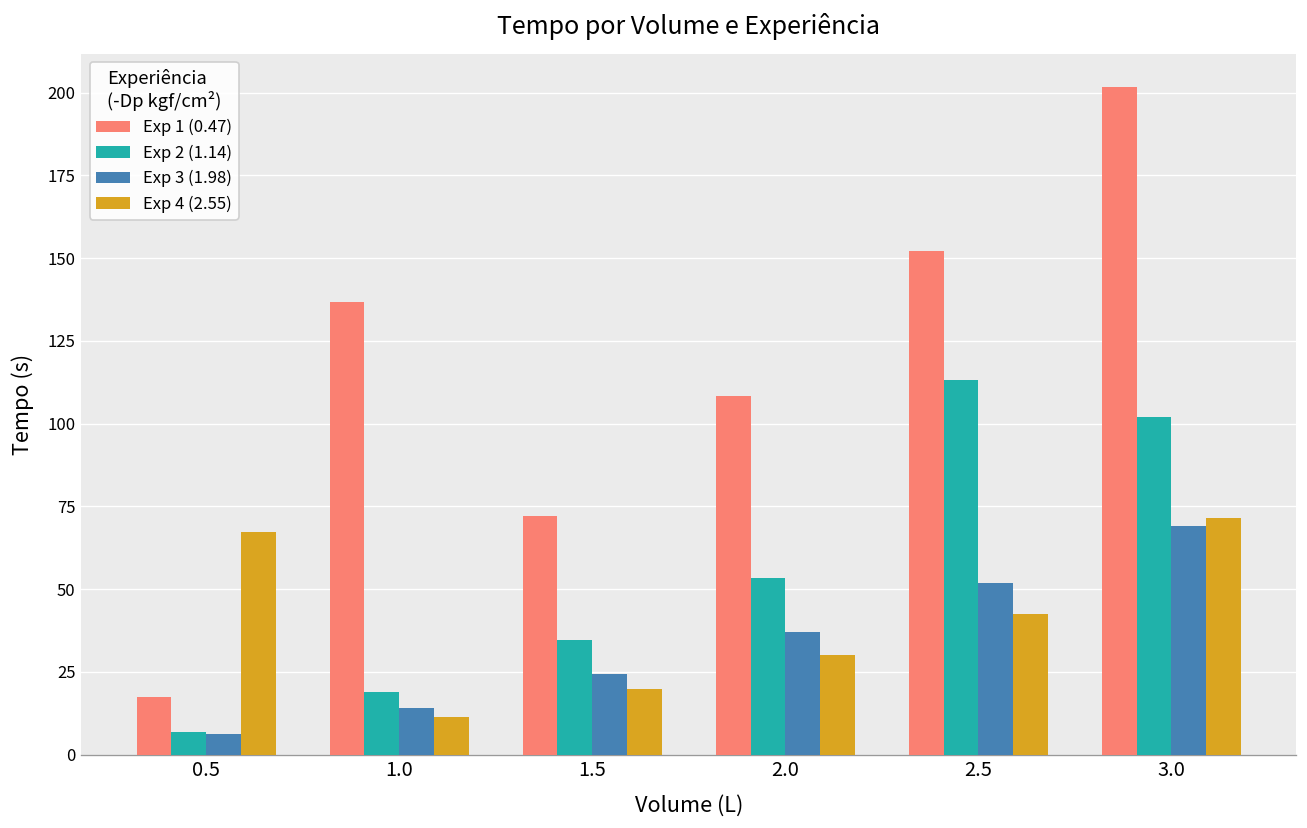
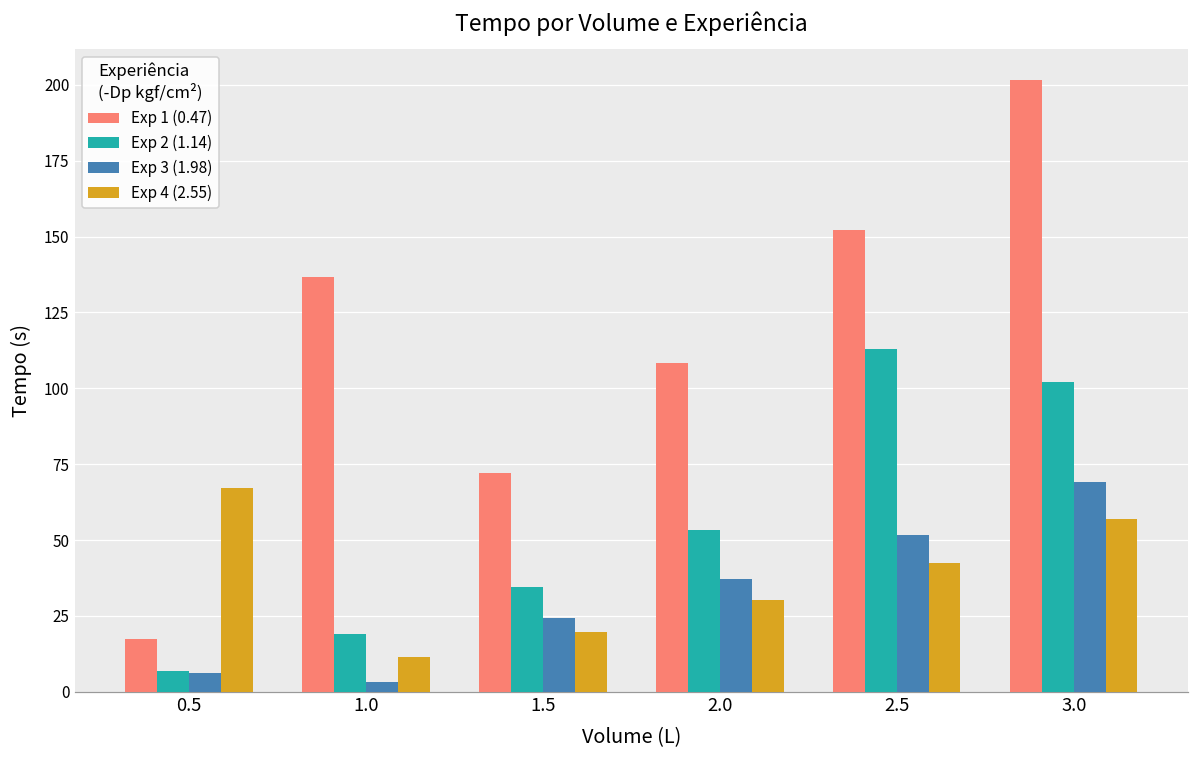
Exp 3 (1.98), 1.0: 14 -> 3
Exp 4 (2.55), 3.0: 72 -> 57
